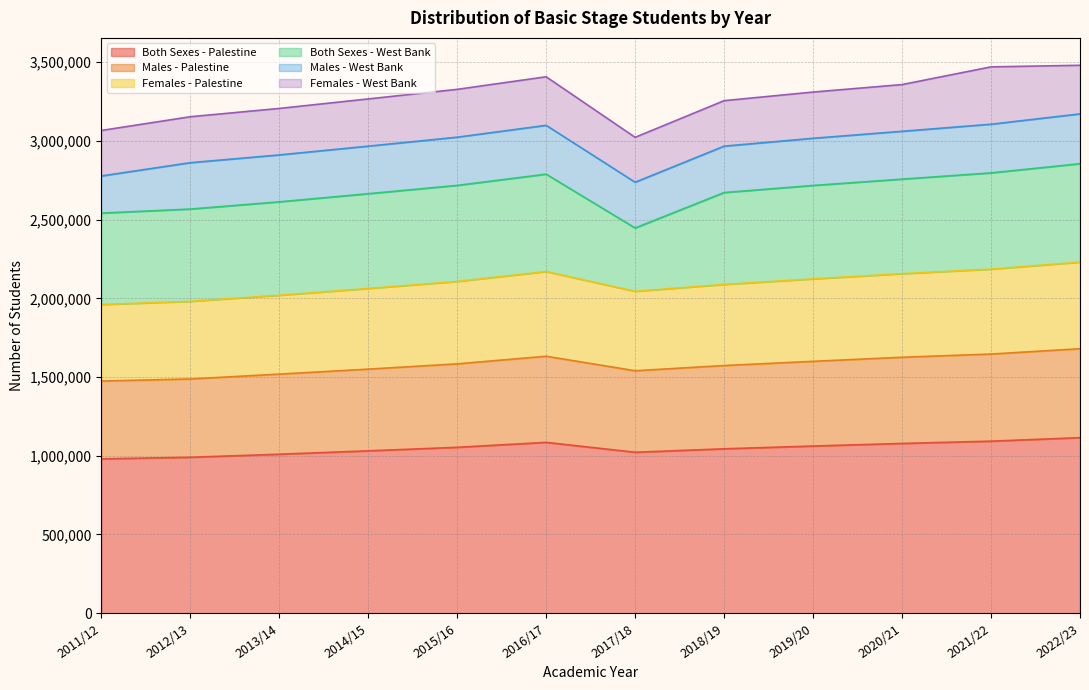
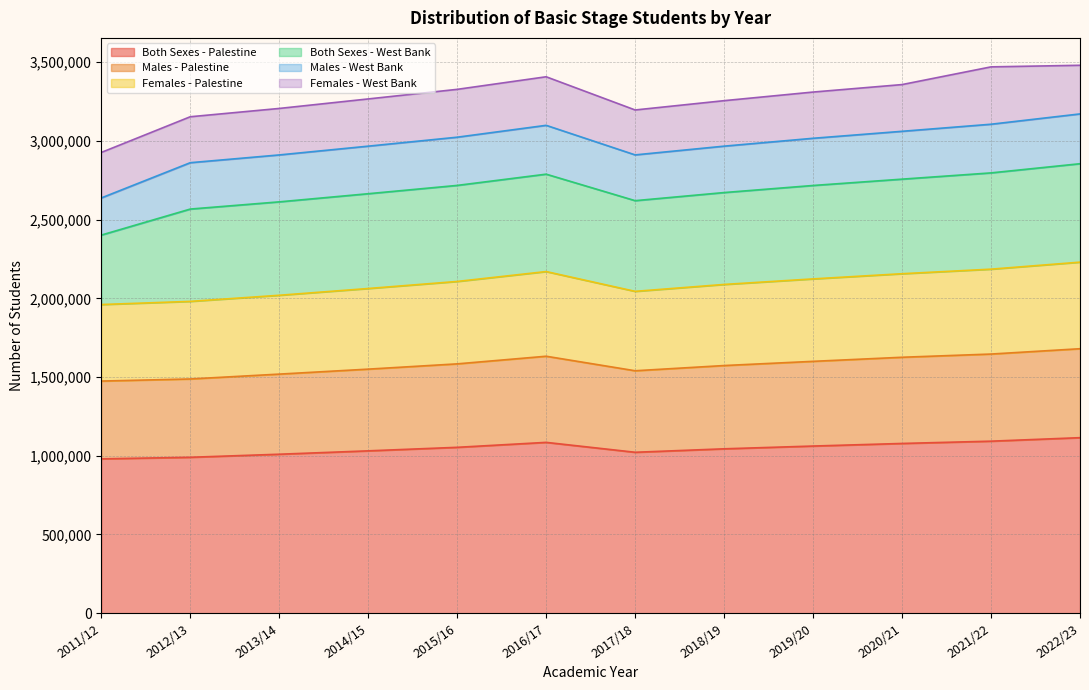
Both Sexes - West Bank, 2011/12: 580,000 -> 440,000
Both Sexes - West Bank, 2017/18: 400,000 -> 580,000
